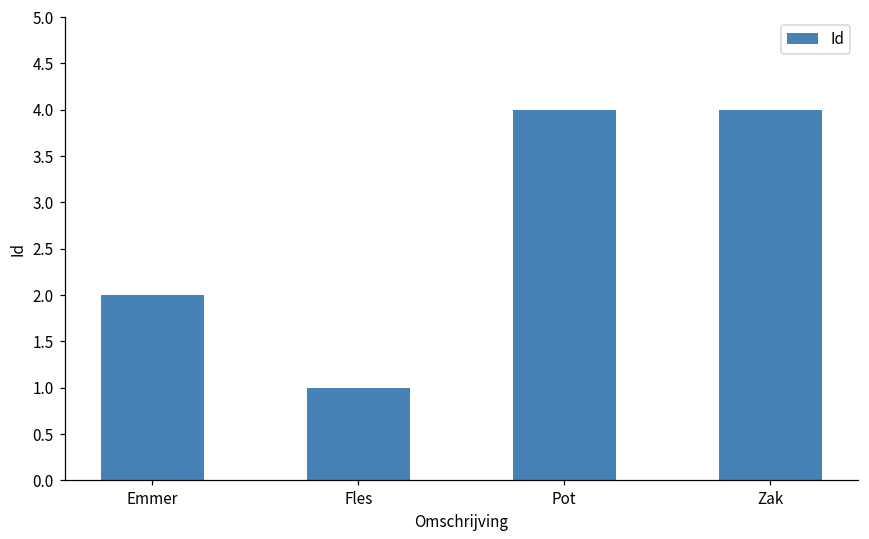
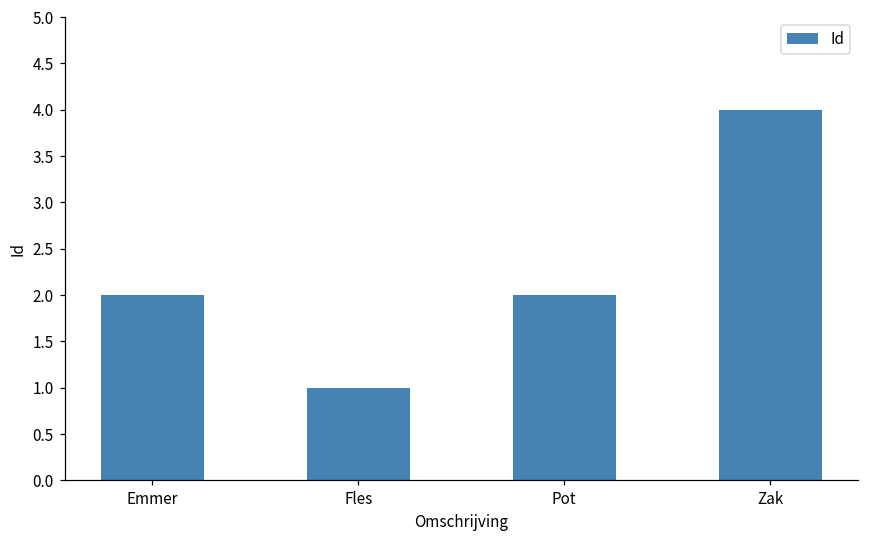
Pot: 4 -> 2
